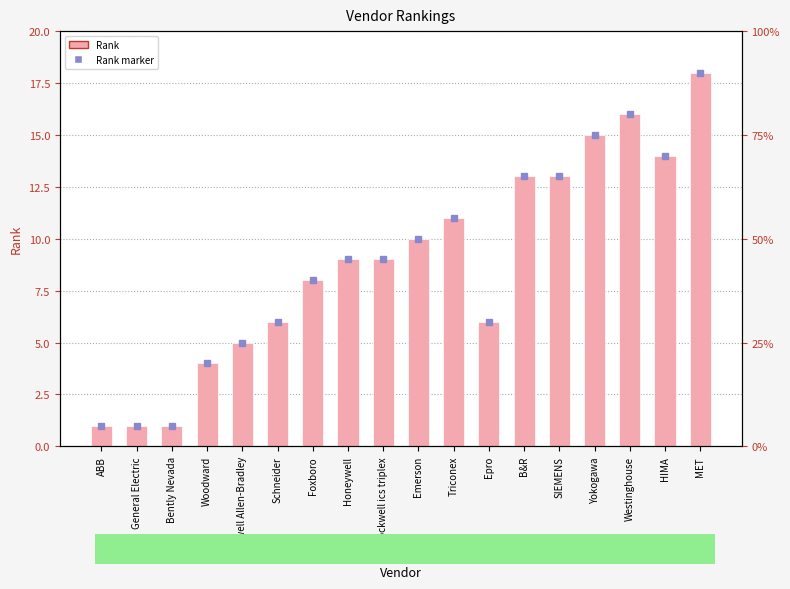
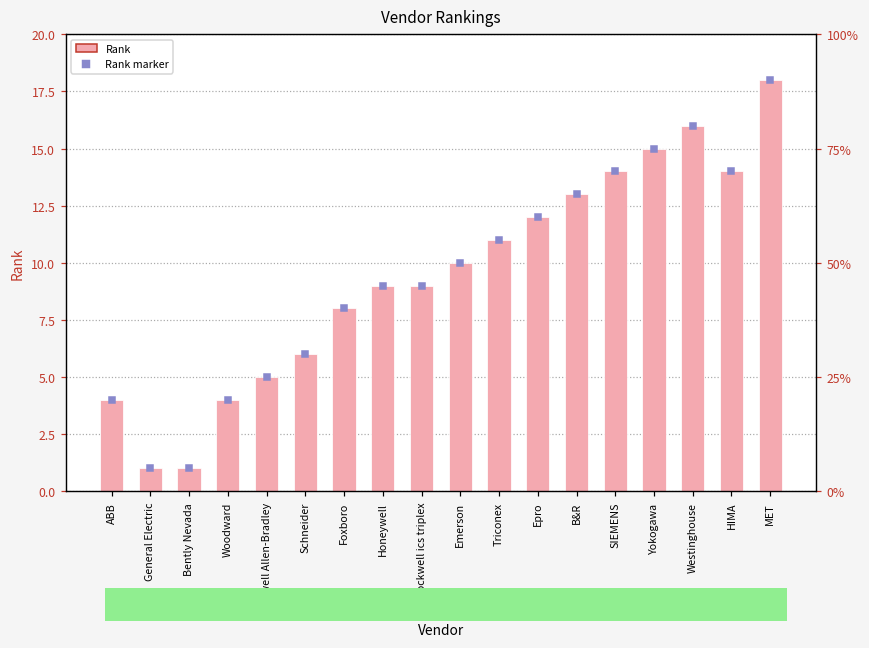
Rank, ABB: 1 -> 4
Rank, Epro: 6 -> 12
Rank, SIEMENS: 13 -> 14
